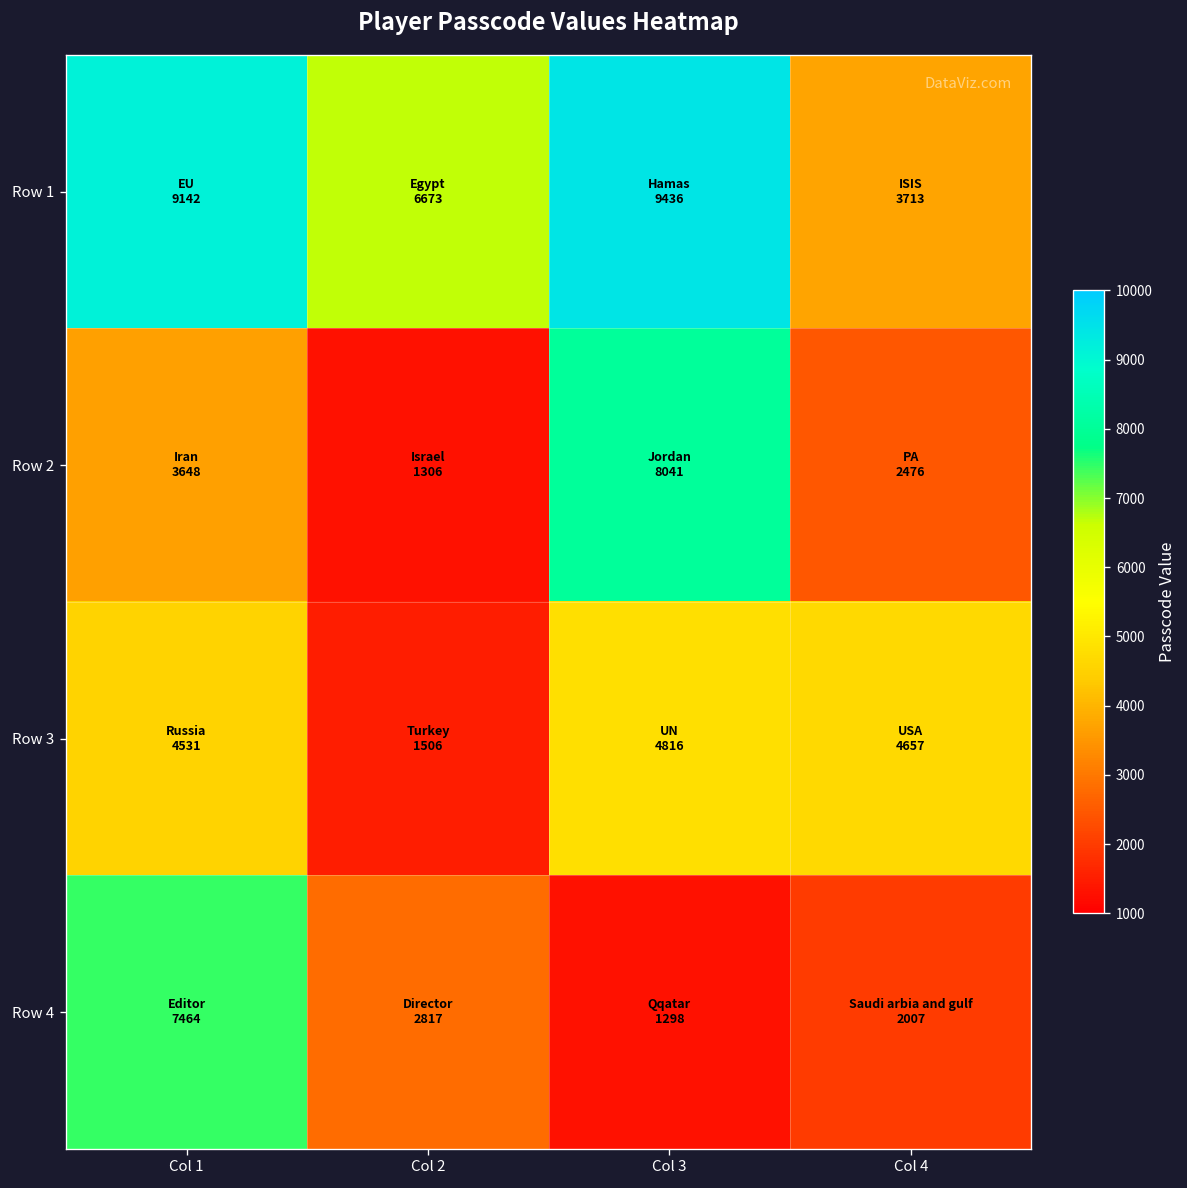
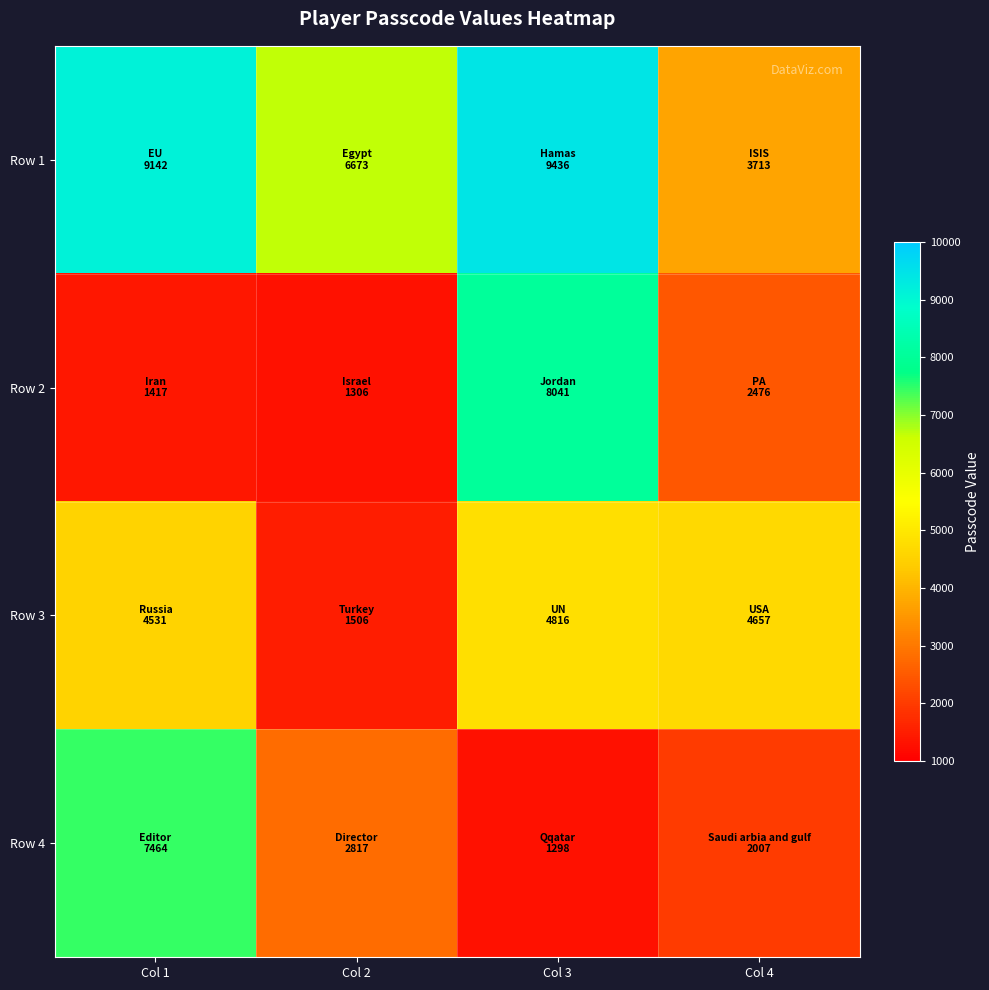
Row 2, Col 1: 3648 -> 1417
